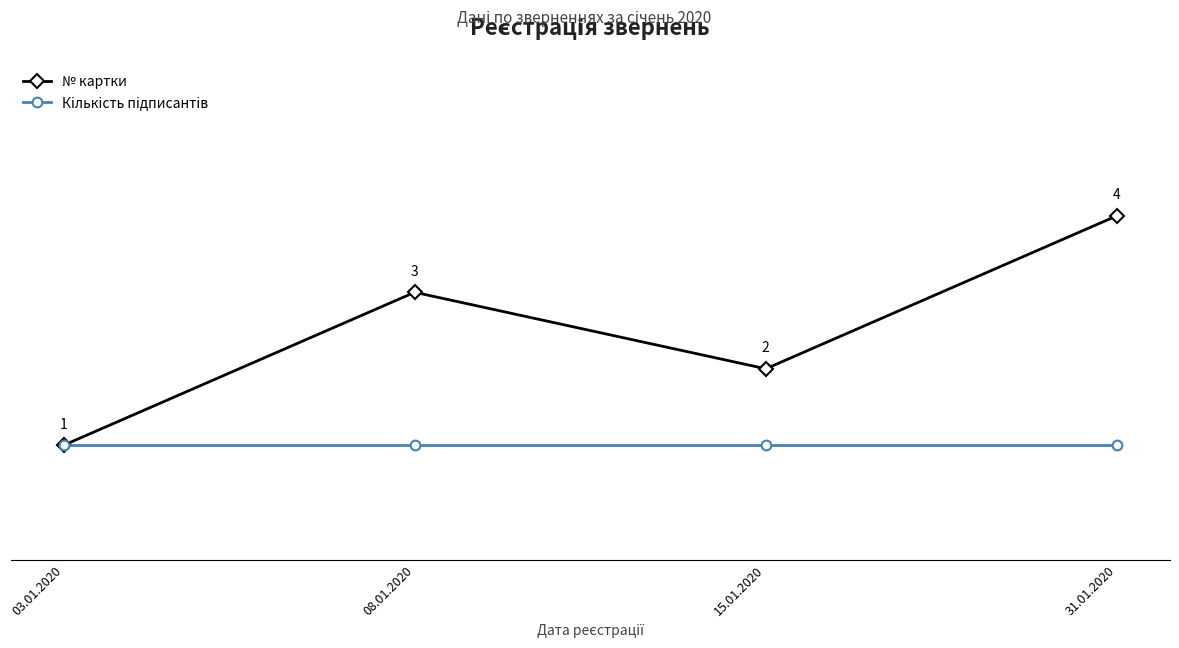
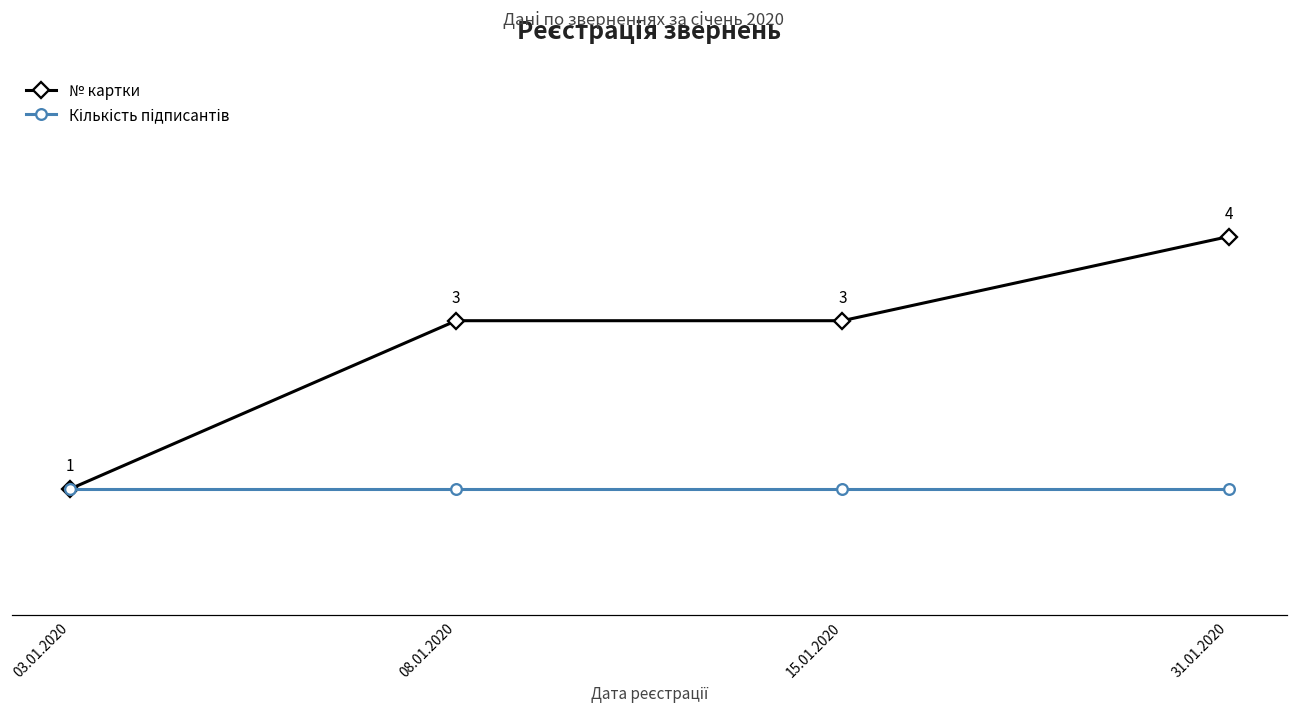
№ картки, 15.01.2020: 2 -> 3
